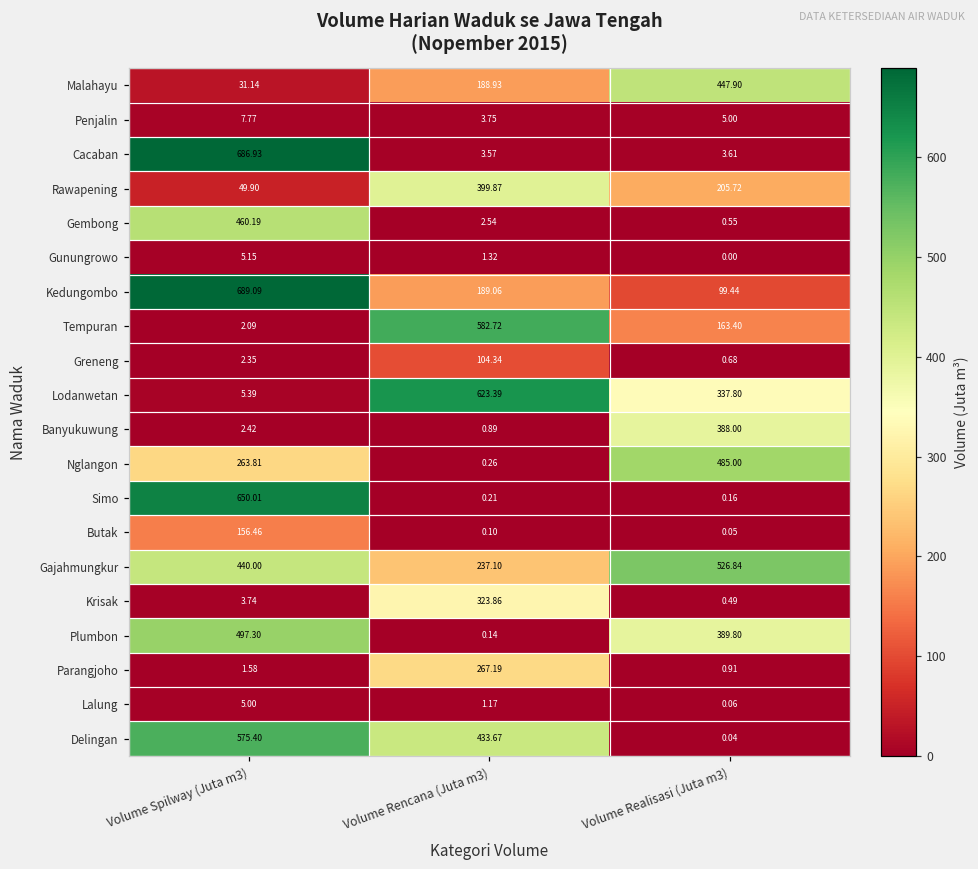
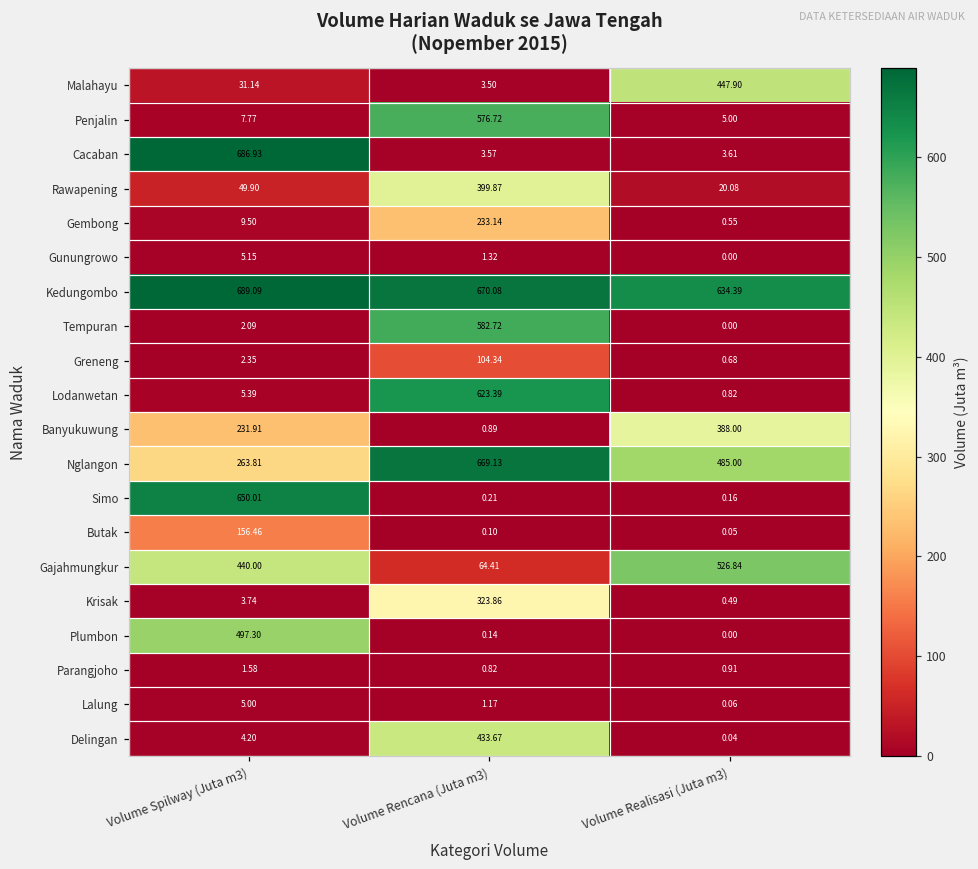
Malahayu, Volume Rencana (Juta m3): 188.93 -> 3.50
Penjalin, Volume Rencana (Juta m3): 3.75 -> 576.72
Rawapening, Volume Realisasi (Juta m3): 205.72 -> 20.08
Gembong, Volume Spilway (Juta m3): 460.19 -> 9.50
Gembong, Volume Rencana (Juta m3): 2.54 -> 233.14
Kedungombo, Volume Rencana (Juta m3): 189.06 -> 670.08
Kedungombo, Volume Realisasi (Juta m3): 99.44 -> 634.39
Tempuran, Volume Realisasi (Juta m3): 163.40 -> 0.00
Lodanwetan, Volume Realisasi (Juta m3): 337.80 -> 0.82
Banyukuwung, Volume Spilway (Juta m3): 2.42 -> 231.91
Nglangon, Volume Rencana (Juta m3): 0.26 -> 669.13
Gajahmungkur, Volume Rencana (Juta m3): 237.10 -> 64.41
Plumbon, Volume Realisasi (Juta m3): 389.80 -> 0.00
Parangjoho, Volume Rencana (Juta m3): 267.19 -> 0.82
Delingan, Volume Spilway (Juta m3): 575.40 -> 4.20
